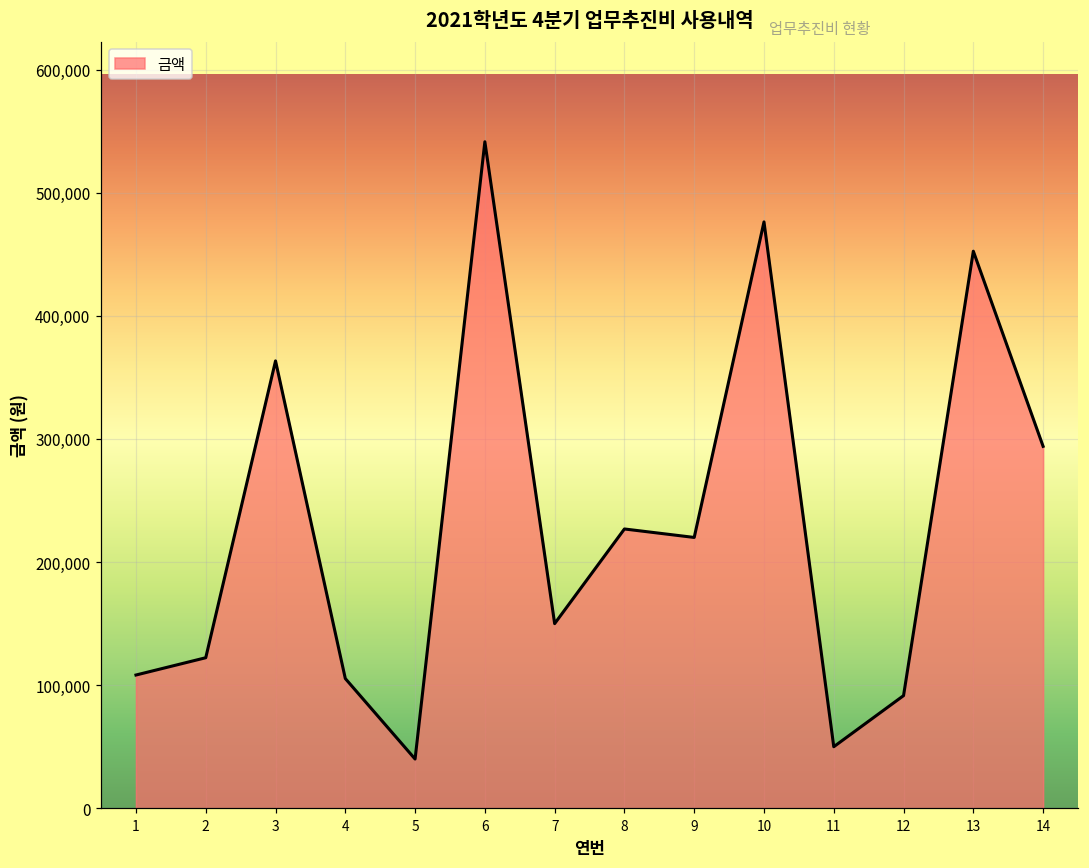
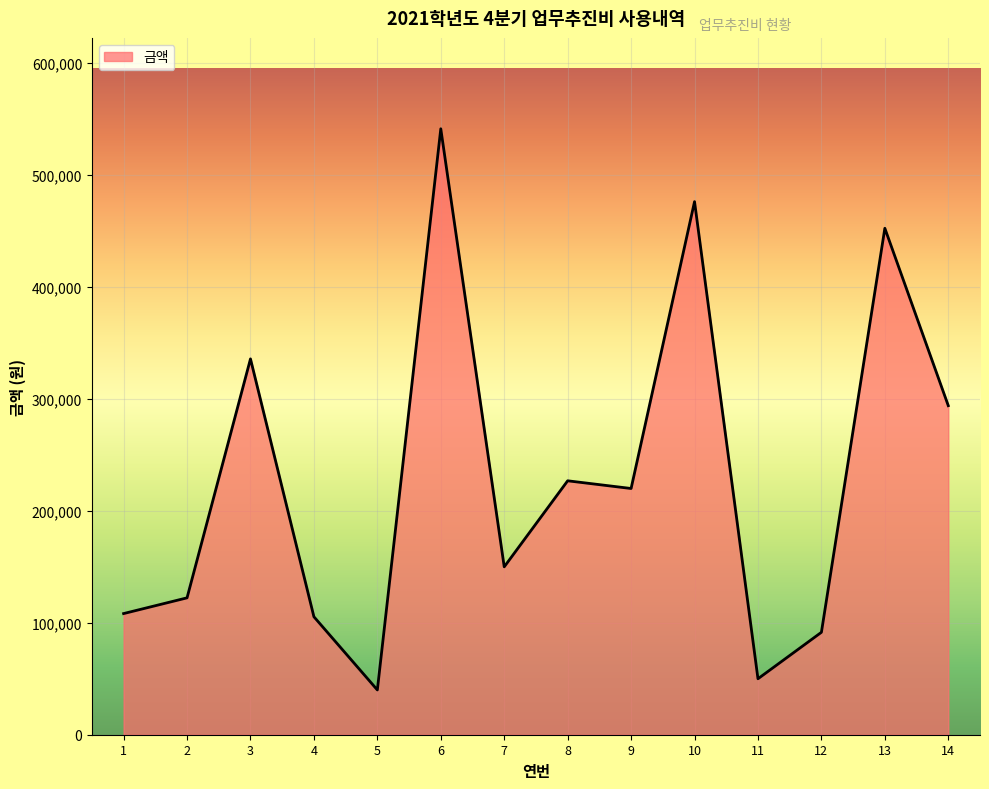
3: 363,000 -> 336,000
